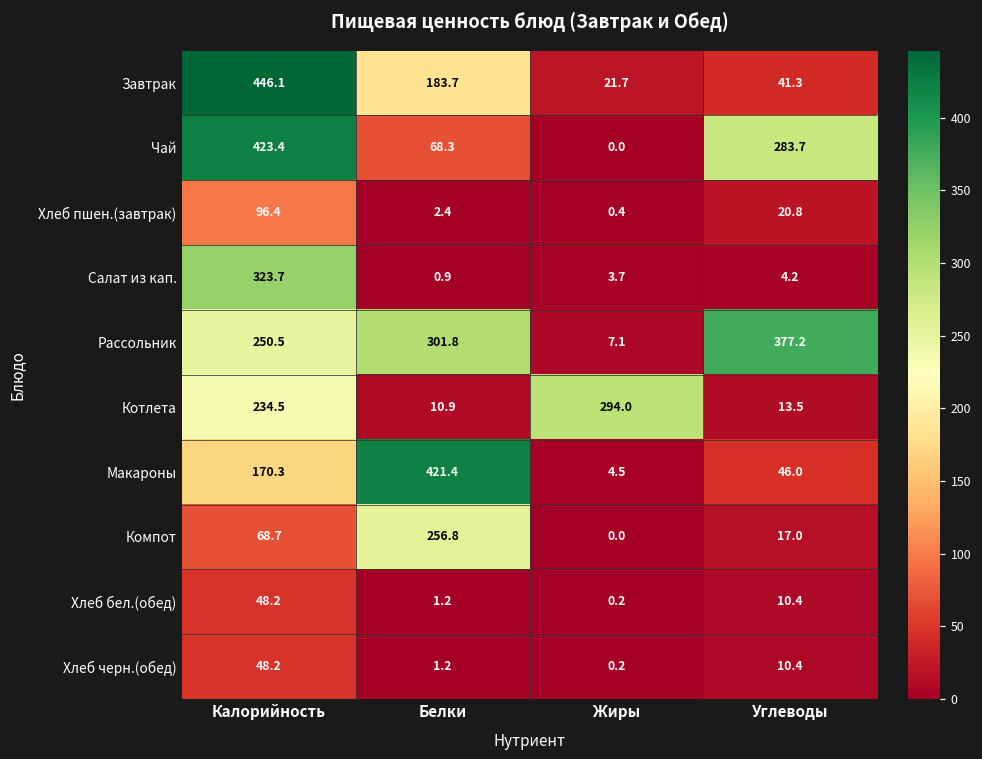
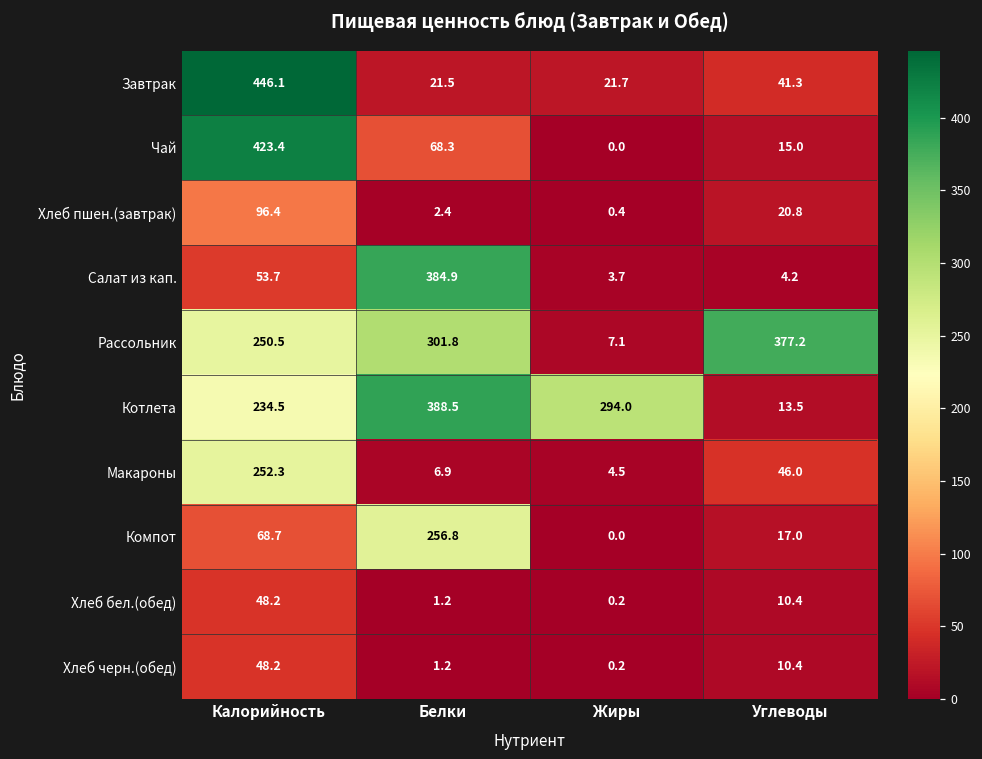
Завтрак, Белки: 183.7 -> 21.5
Чай, Углеводы: 283.7 -> 15.0
Салат из кап., Калорийность: 323.7 -> 53.7
Салат из кап., Белки: 0.9 -> 384.9
Котлета, Белки: 10.9 -> 388.5
Макароны, Калорийность: 170.3 -> 252.3
Макароны, Белки: 421.4 -> 6.9
